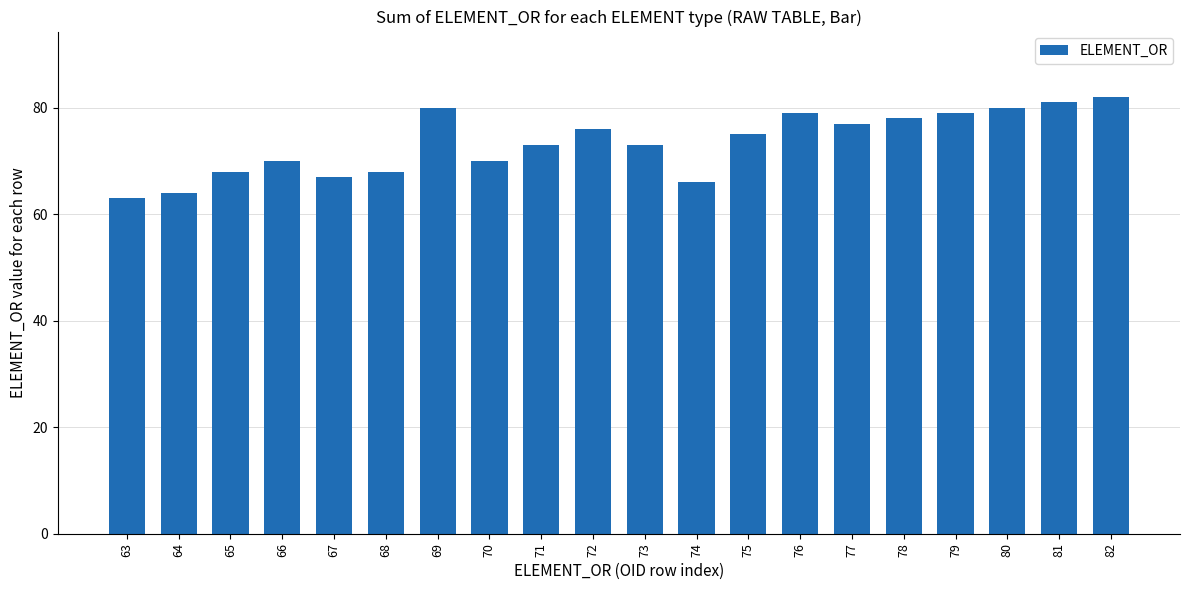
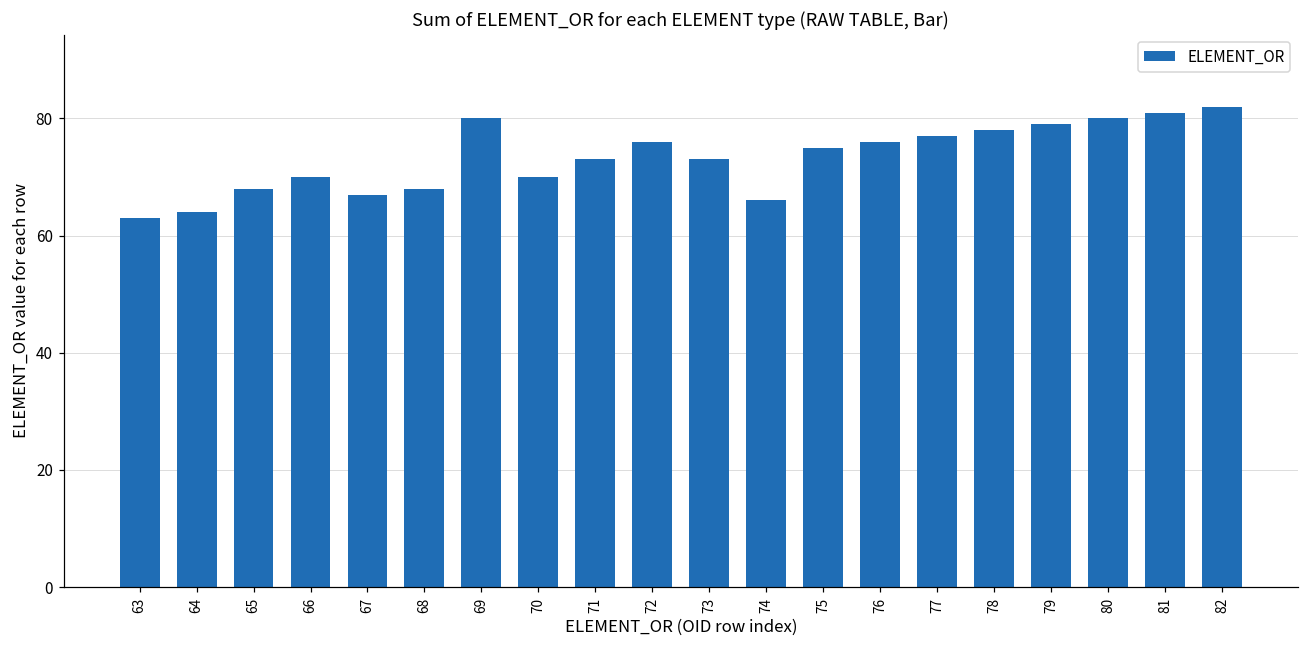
76: 79 -> 76
